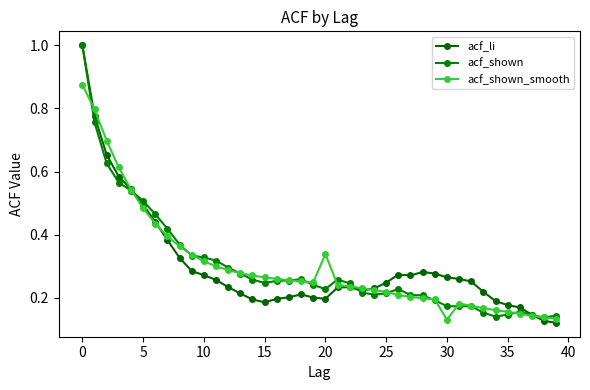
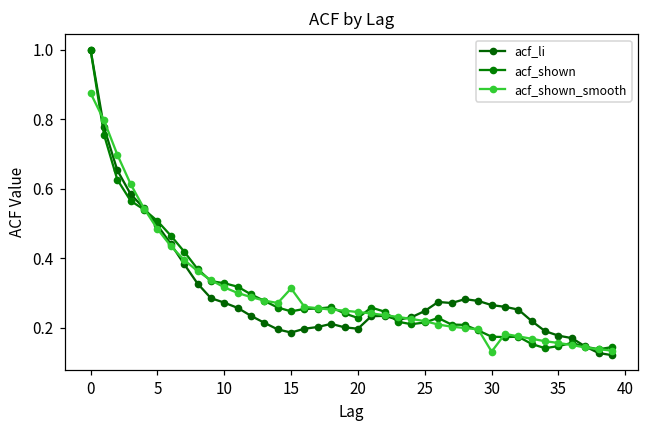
acf_shown_smooth, 15: 0.27 -> 0.31
acf_shown_smooth, 20: 0.34 -> 0.25
